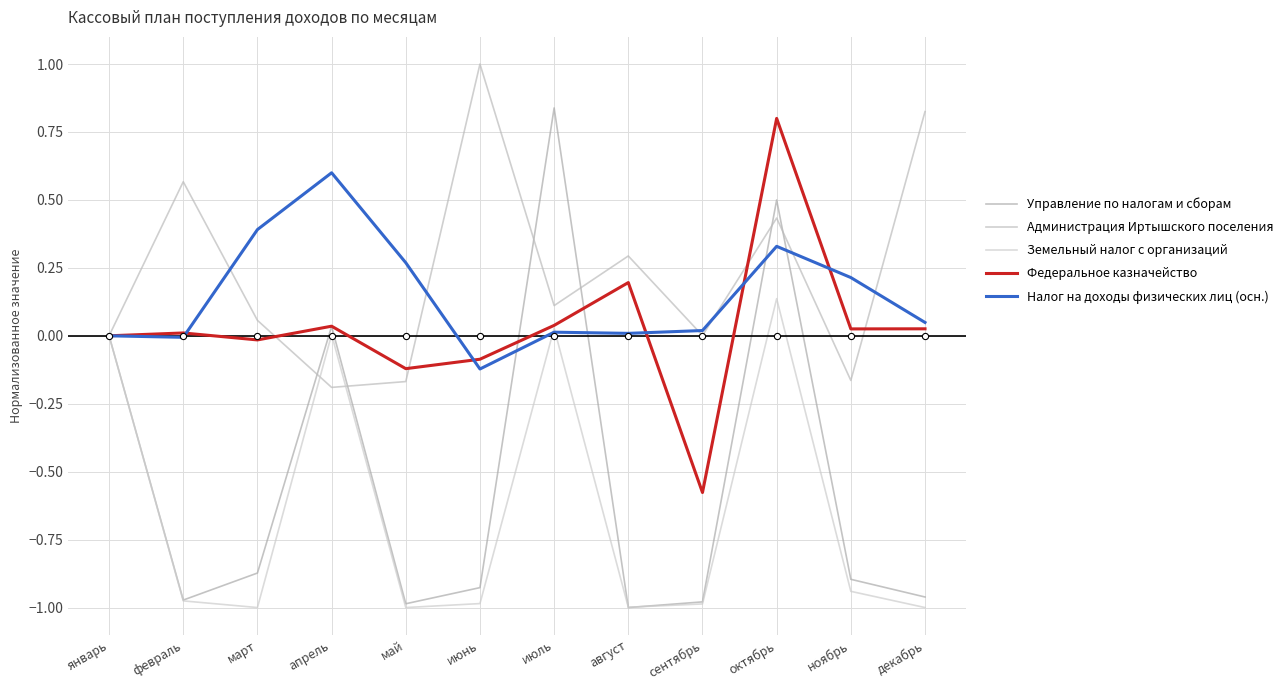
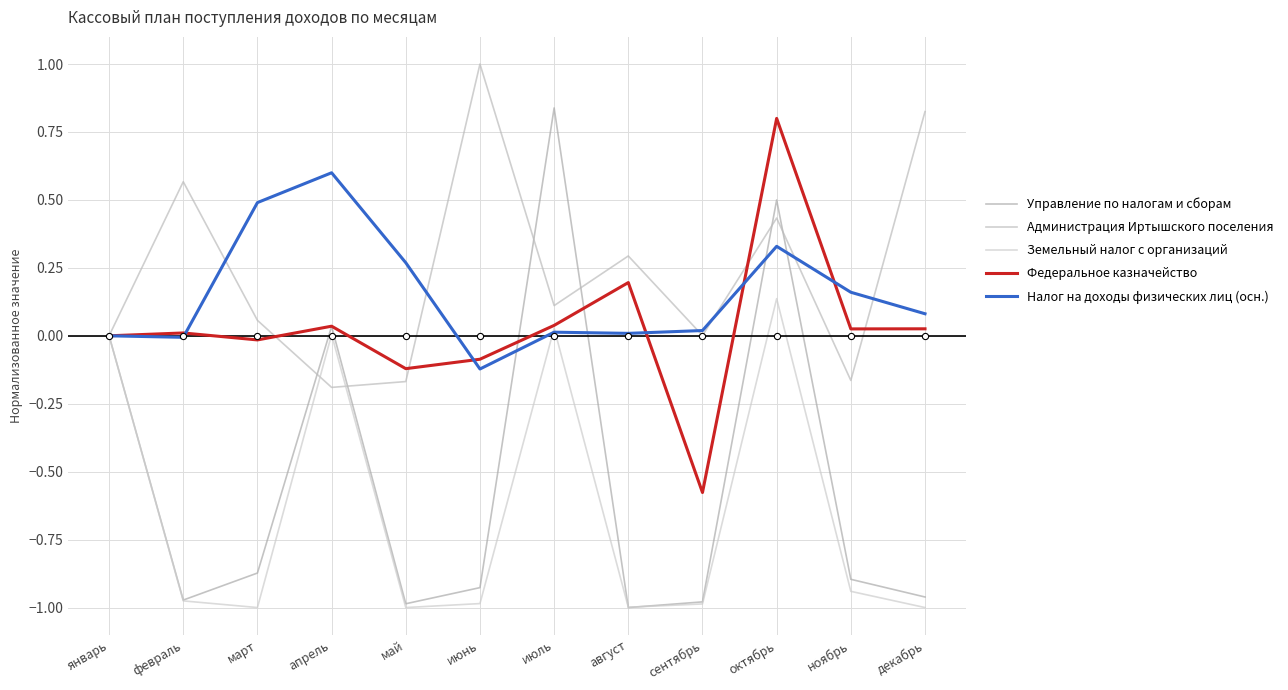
Налог на доходы физических лиц (осн.), март: 0.39 -> 0.49
Налог на доходы физических лиц (осн.), ноябрь: 0.21 -> 0.16
Налог на доходы физических лиц (осн.), декабрь: 0.05 -> 0.08
